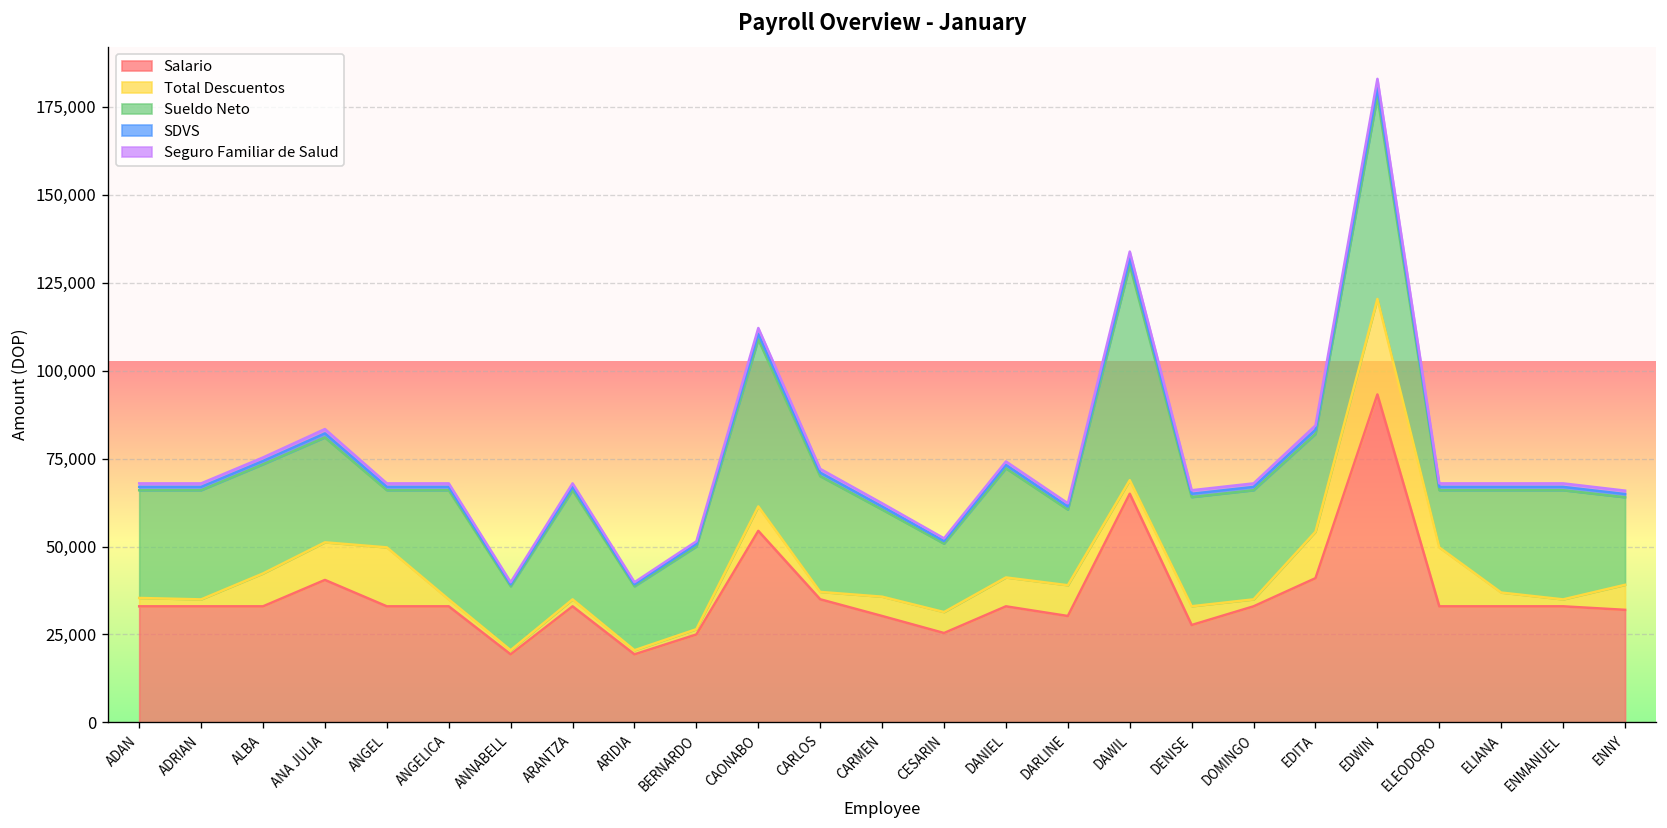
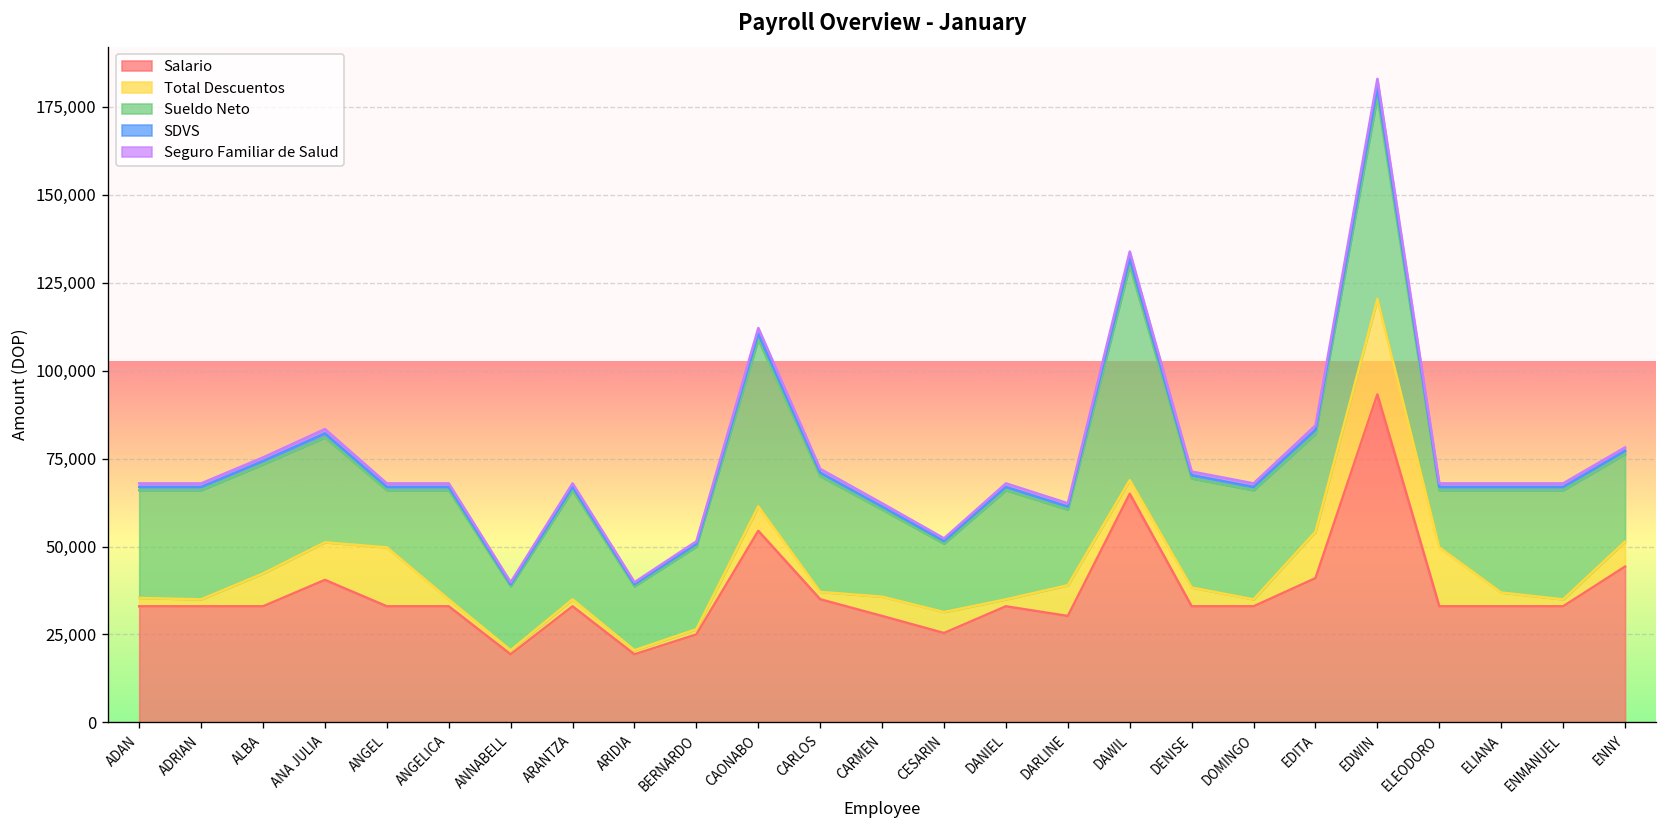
Total Descuentos, DANIEL: 8,000 -> 2,000
Salario, DENISE: 28,000 -> 33,000
Salario, ENNY: 32,000 -> 44,000
